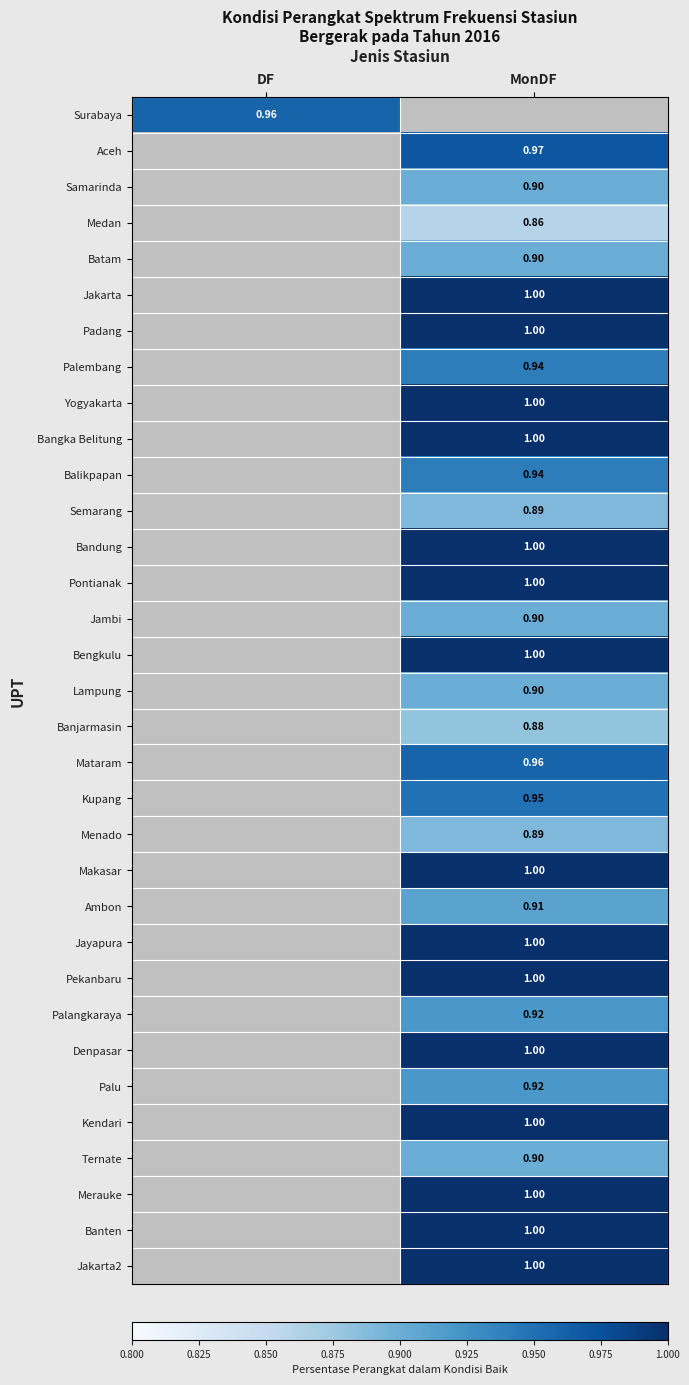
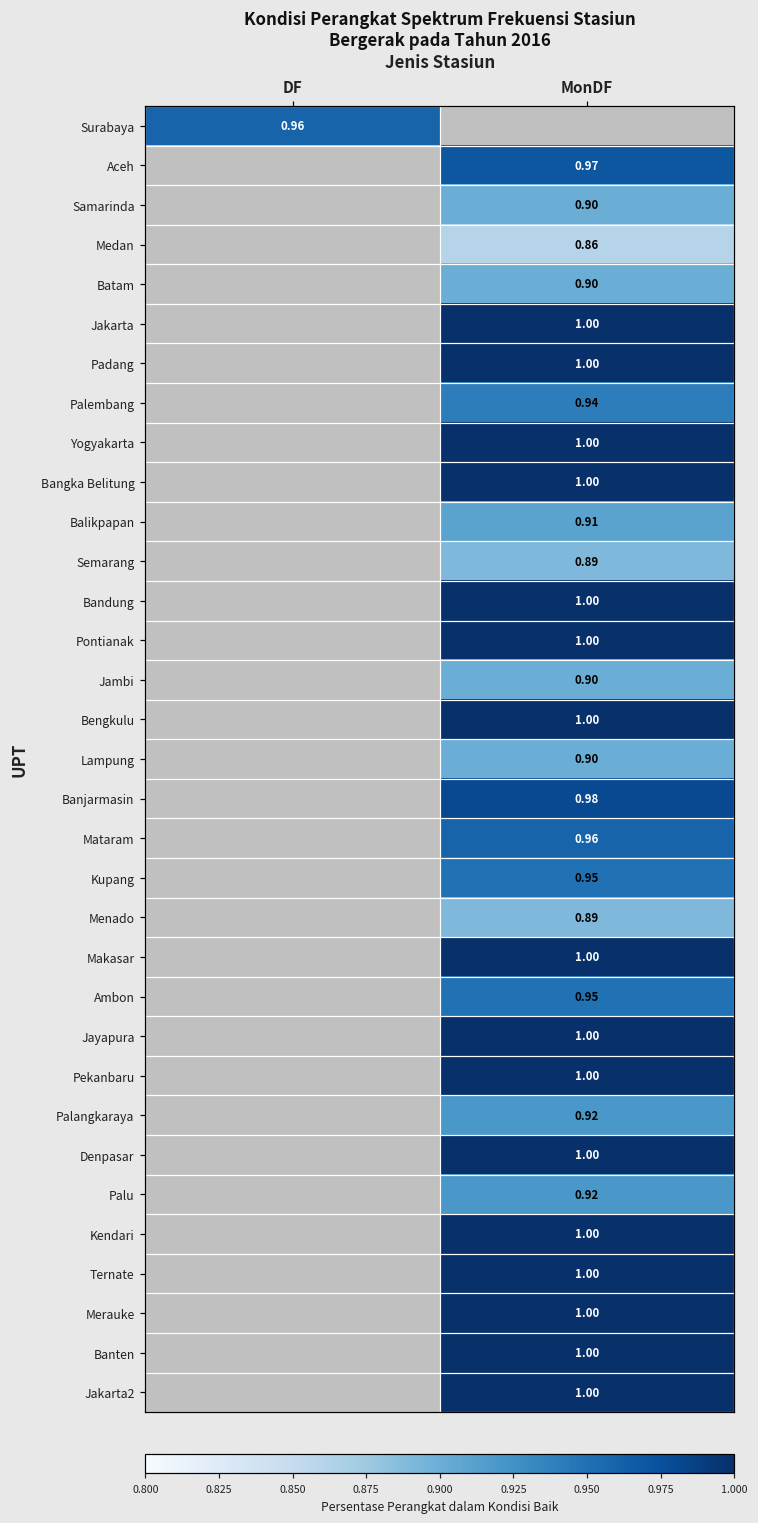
Balikpapan, MonDF: 0.94 -> 0.91
Banjarmasin, MonDF: 0.88 -> 0.98
Ambon, MonDF: 0.91 -> 0.95
Ternate, MonDF: 0.90 -> 1.00
